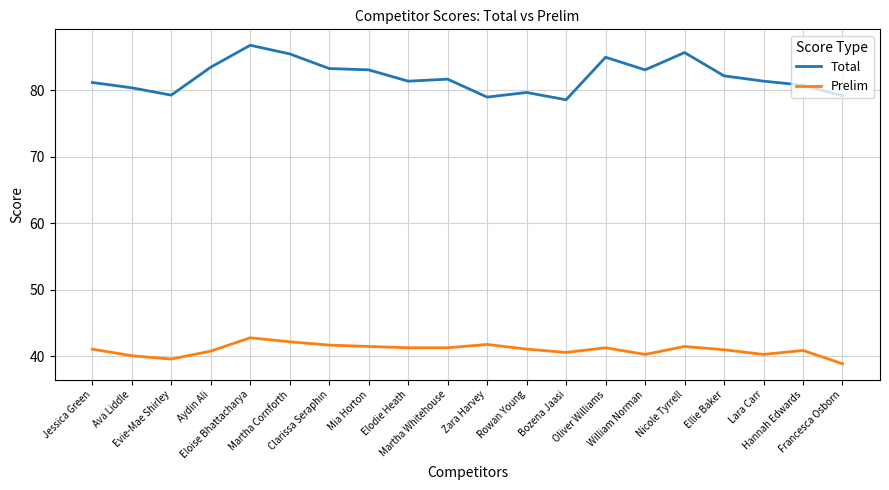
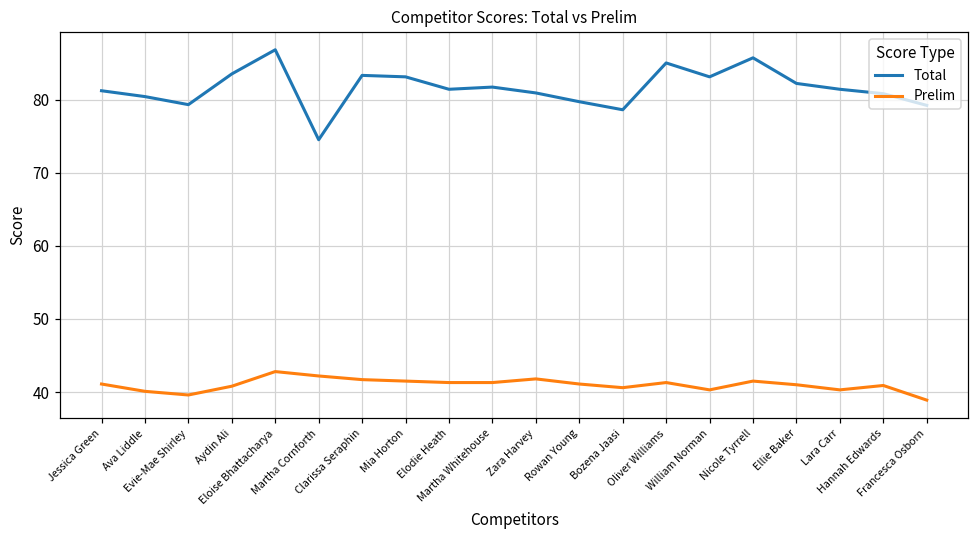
Total, Martha Cornforth: 86 -> 75
Total, Zara Harvey: 79 -> 81
